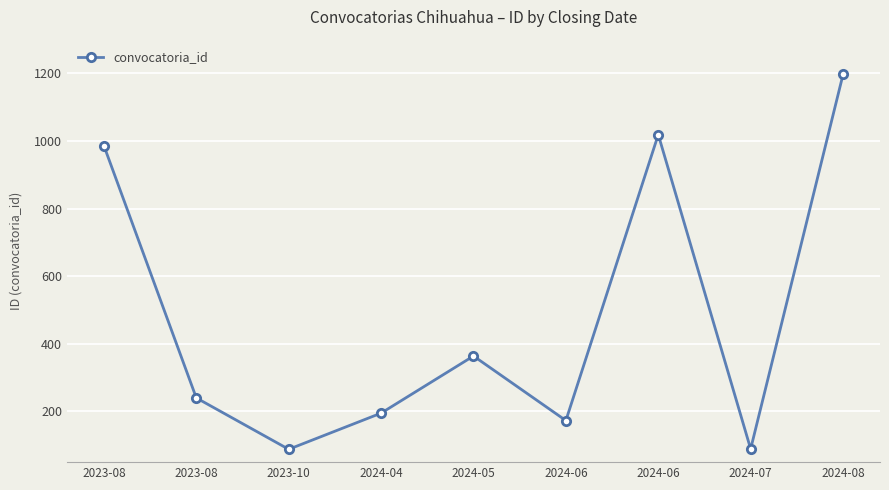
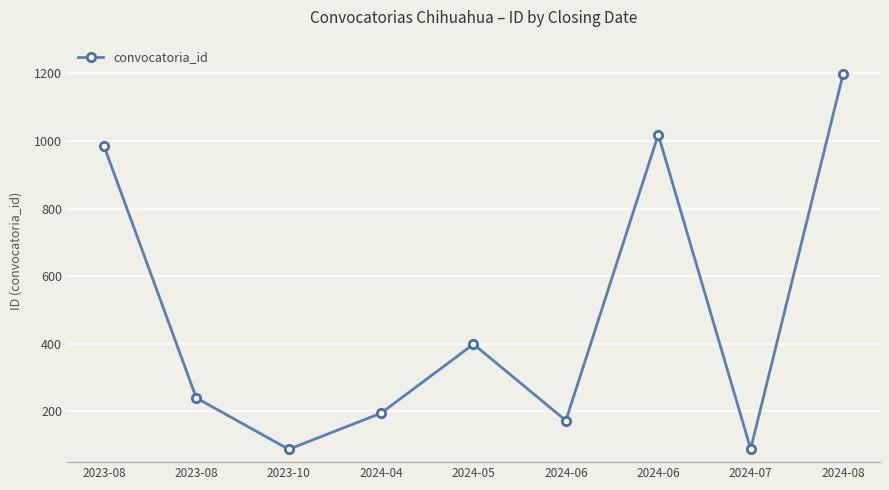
2024-05: 360 -> 400
